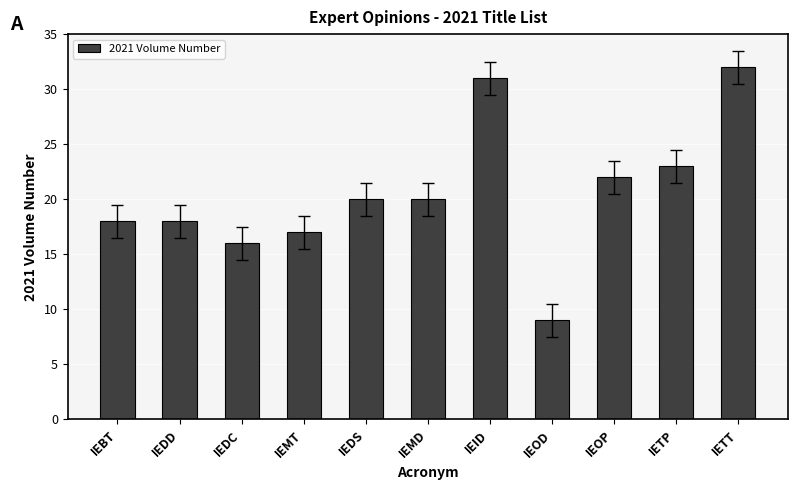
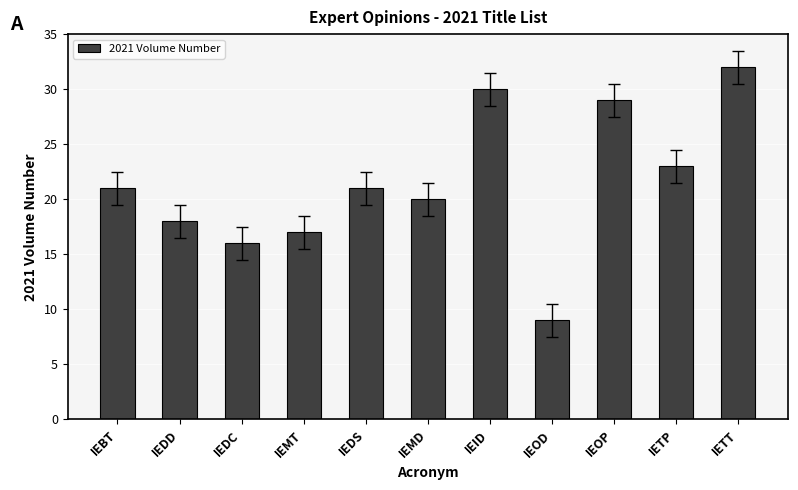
2021 Volume Number, IEBT: 18 -> 21
2021 Volume Number, IEDS: 20 -> 21
2021 Volume Number, IEID: 31 -> 30
2021 Volume Number, IEOP: 22 -> 29
